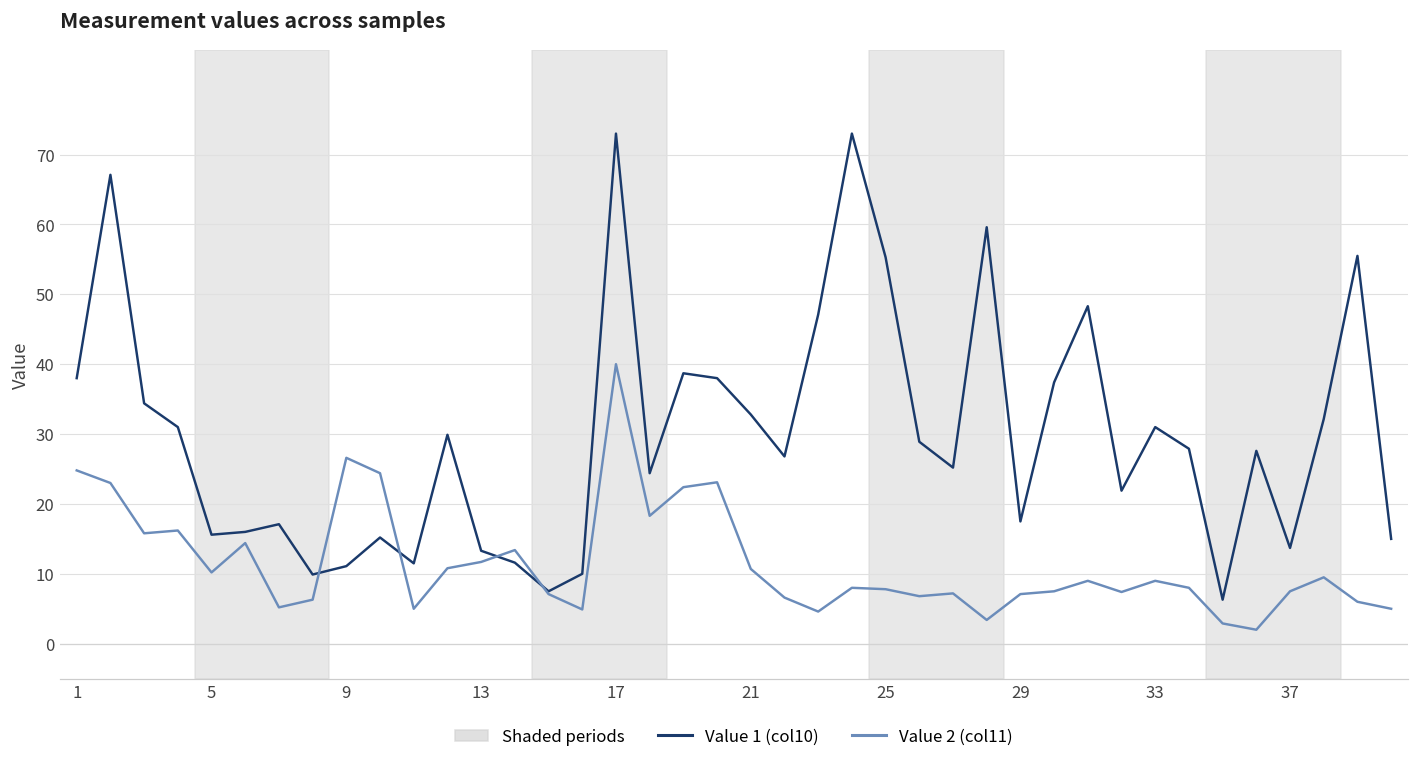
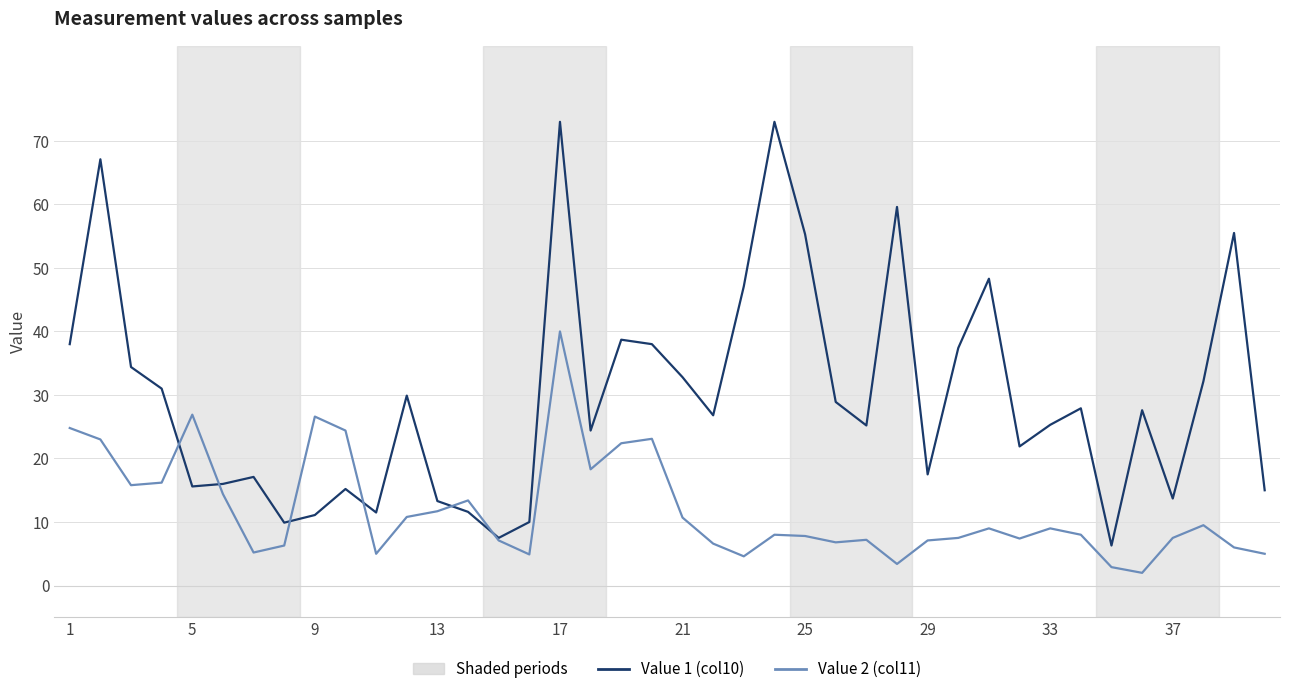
Value 2 (col11), 5: 10 -> 27
Value 1 (col10), 33: 31 -> 25
